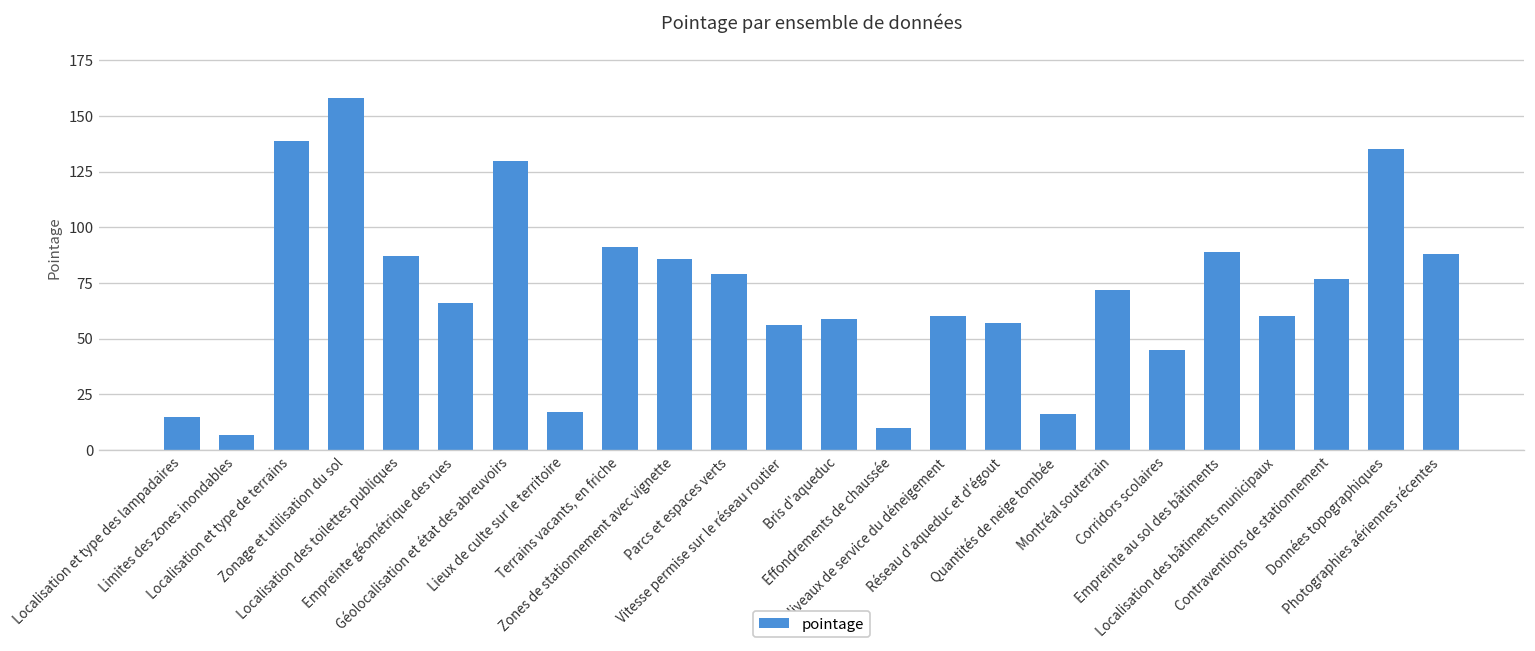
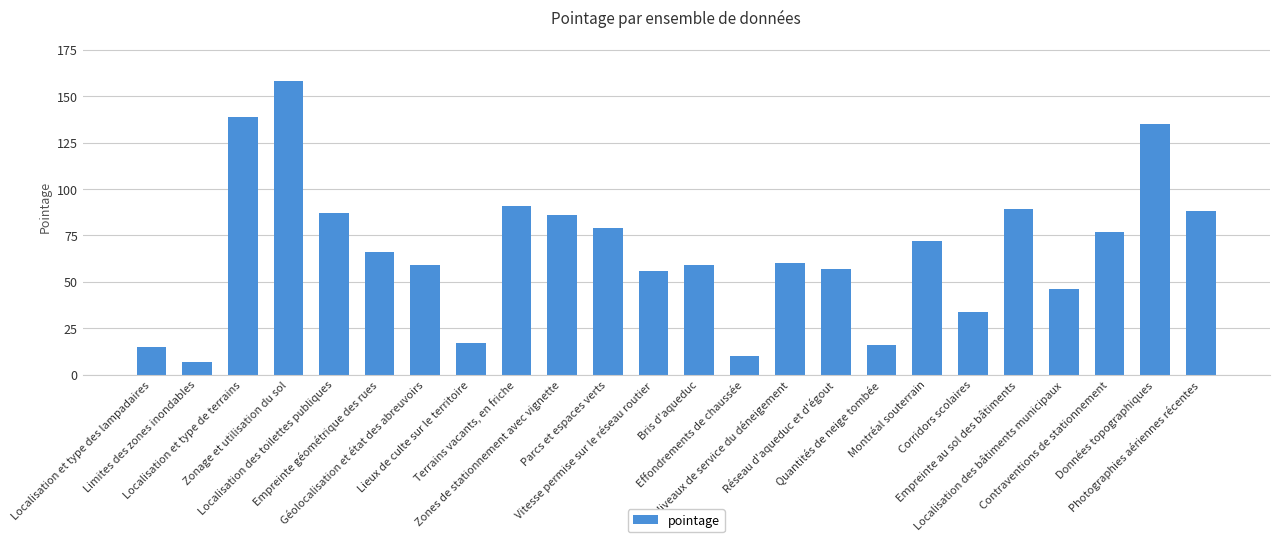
Géolocalisation et état des abreuvoirs: 130 -> 59
Corridors scolaires: 45 -> 34
Localisation des bâtiments municipaux: 60 -> 46
